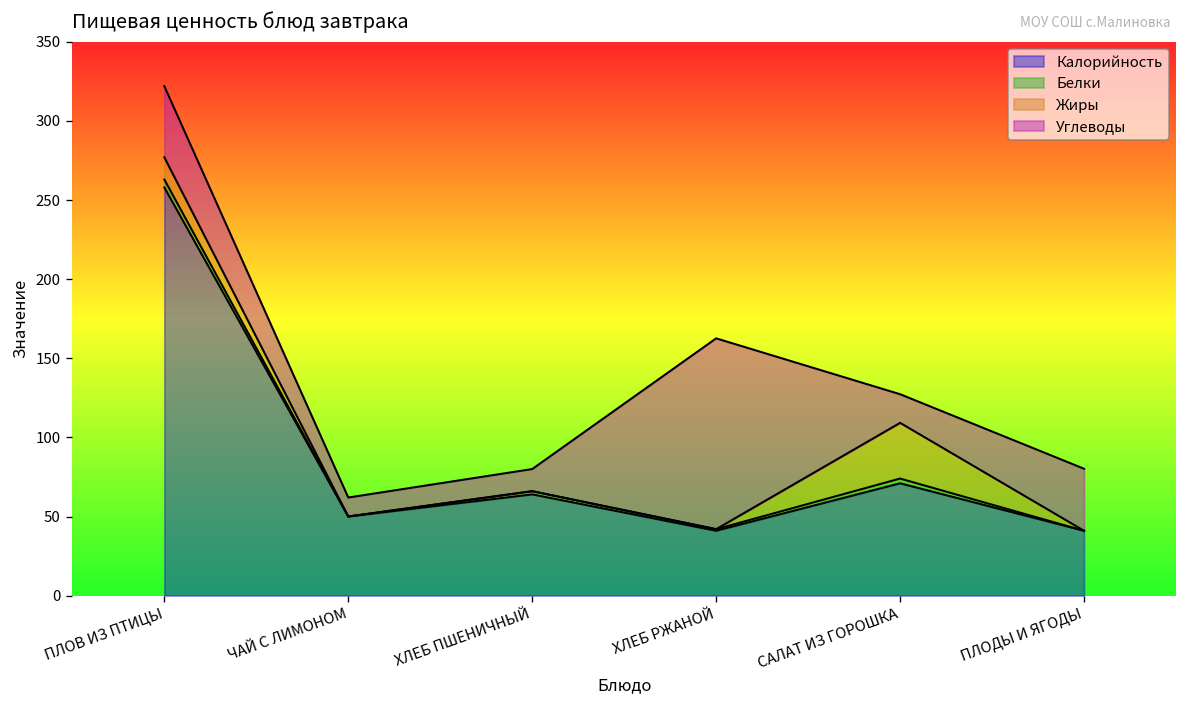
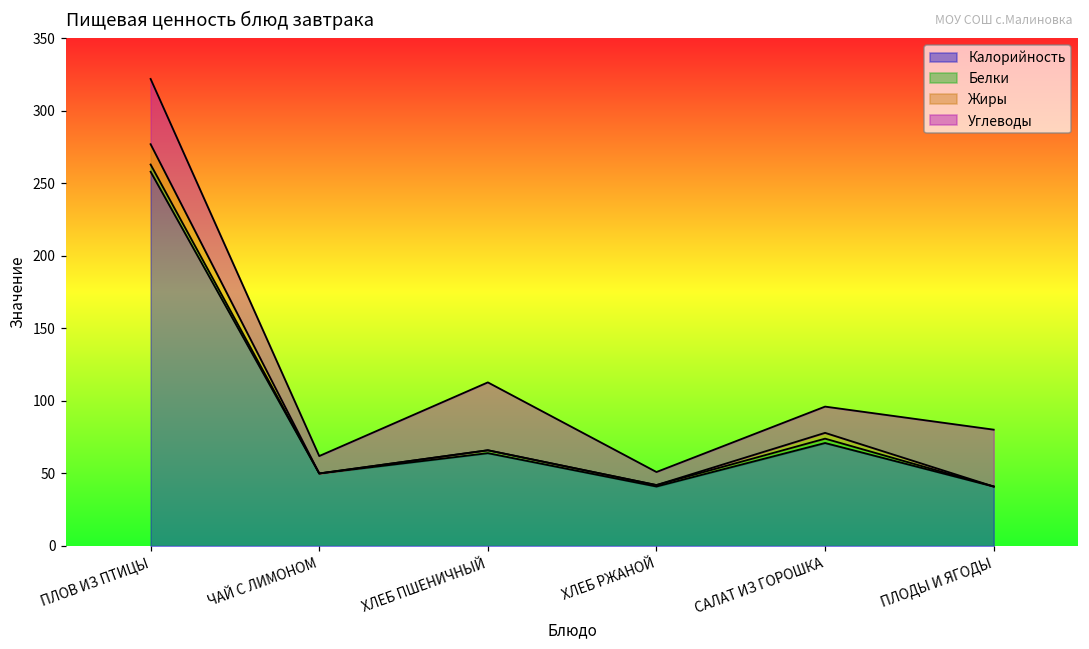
Углеводы, ХЛЕБ ПШЕНИЧНЫЙ: 14 -> 47
Углеводы, ХЛЕБ РЖАНОЙ: 121 -> 9
Жиры, САЛАТ ИЗ ГОРОШКА: 35 -> 4
